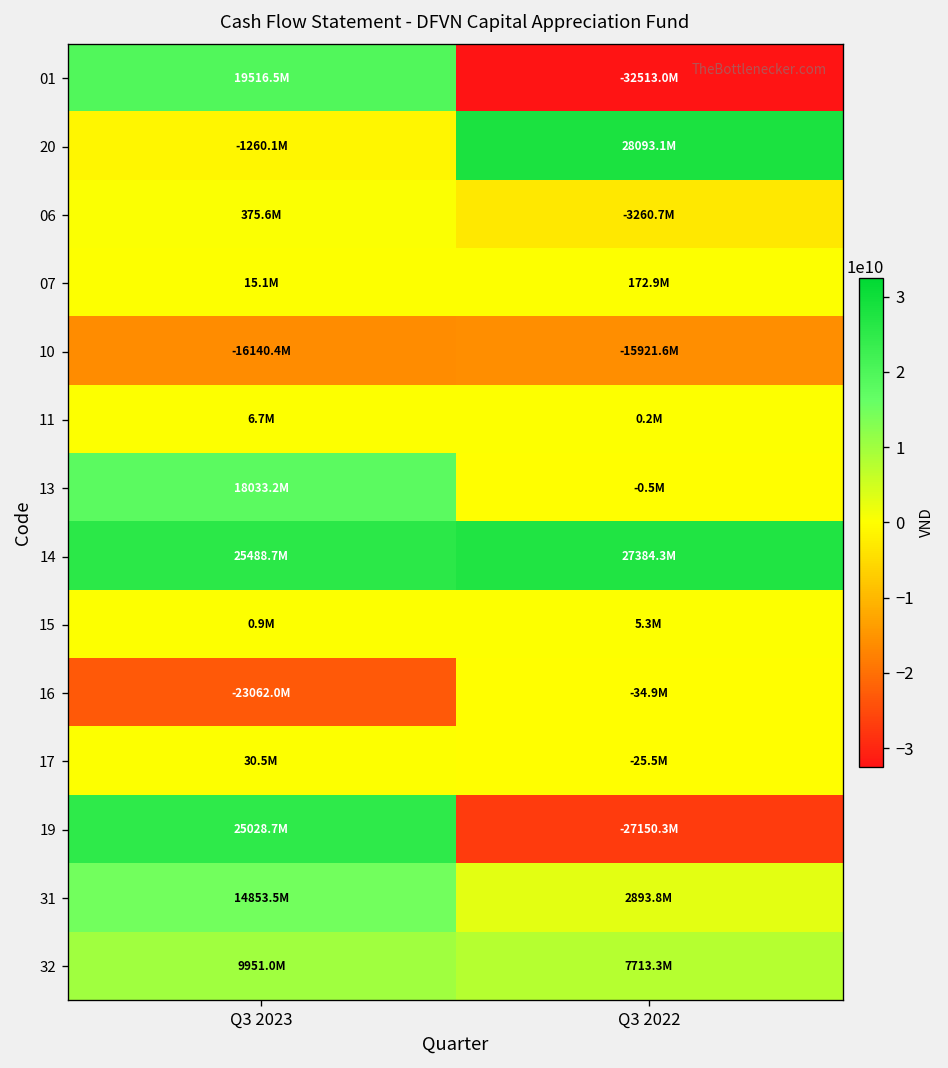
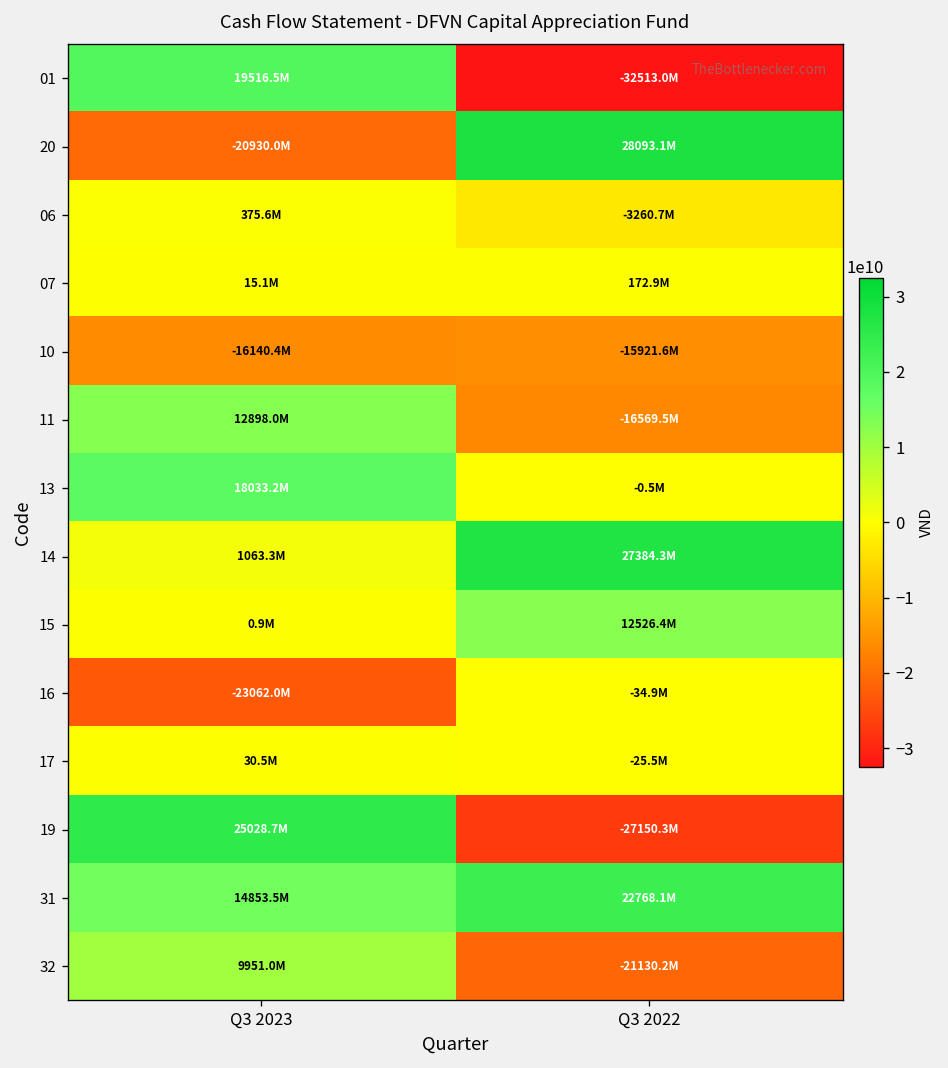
20, Q3 2023: -1260.1M -> -20930.0M
11, Q3 2023: 6.7M -> 12898.0M
11, Q3 2022: 0.2M -> -16569.5M
14, Q3 2023: 25488.7M -> 1063.3M
15, Q3 2022: 5.3M -> 12526.4M
31, Q3 2022: 2893.8M -> 22768.1M
32, Q3 2022: 7713.3M -> -21130.2M
